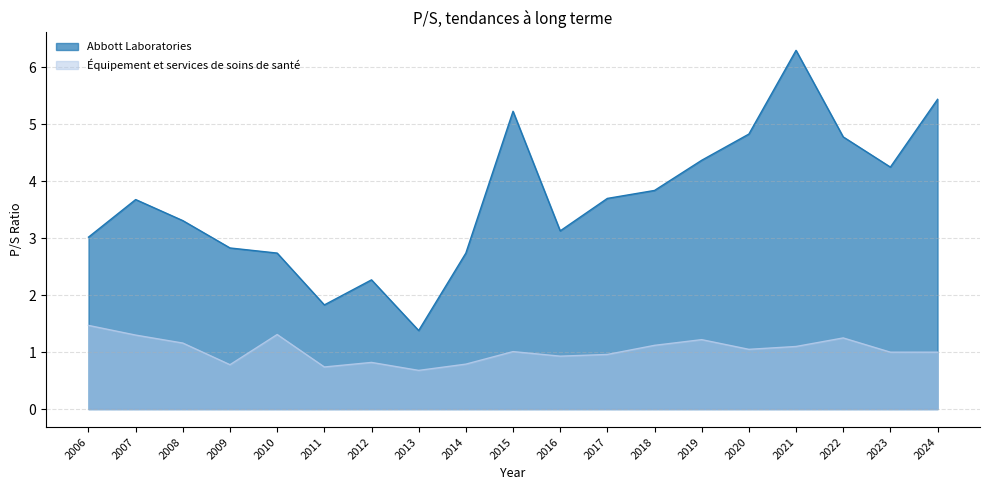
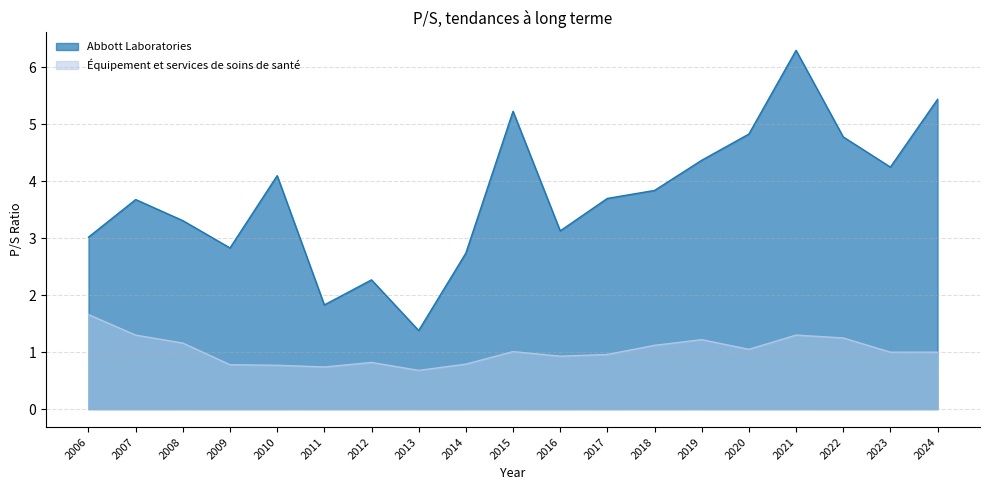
Équipement et services de soins de santé, 2006: 1.5 -> 1.7
Abbott Laboratories, 2010: 2.7 -> 4.1
Équipement et services de soins de santé, 2010: 1.3 -> 0.8
Équipement et services de soins de santé, 2021: 1.1 -> 1.3
